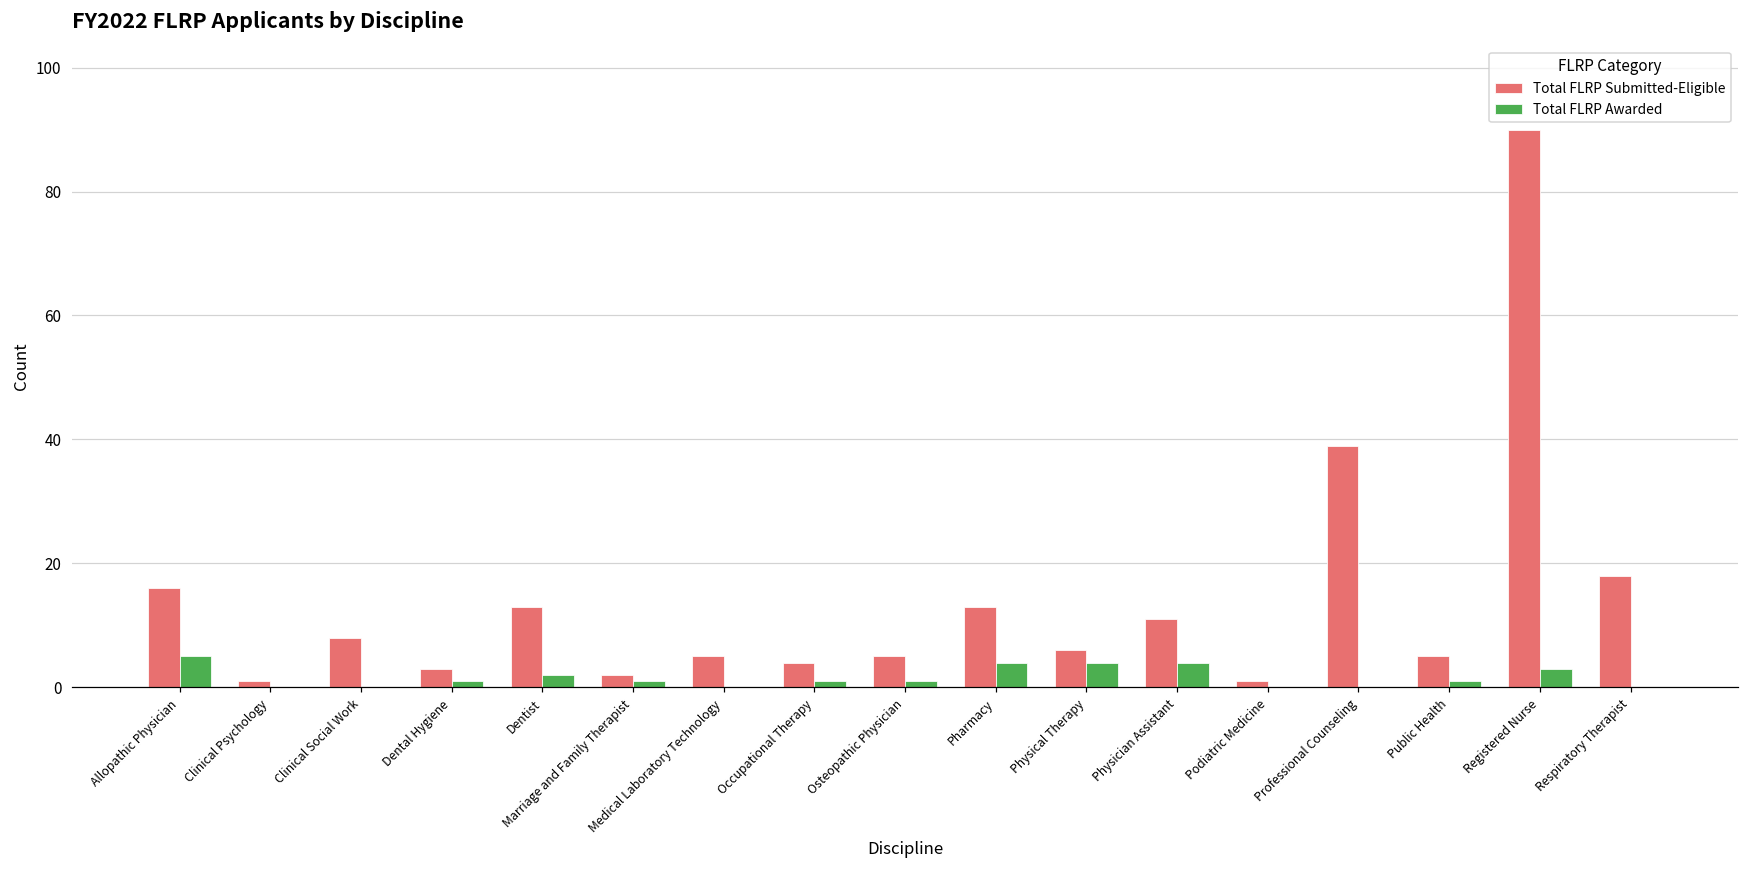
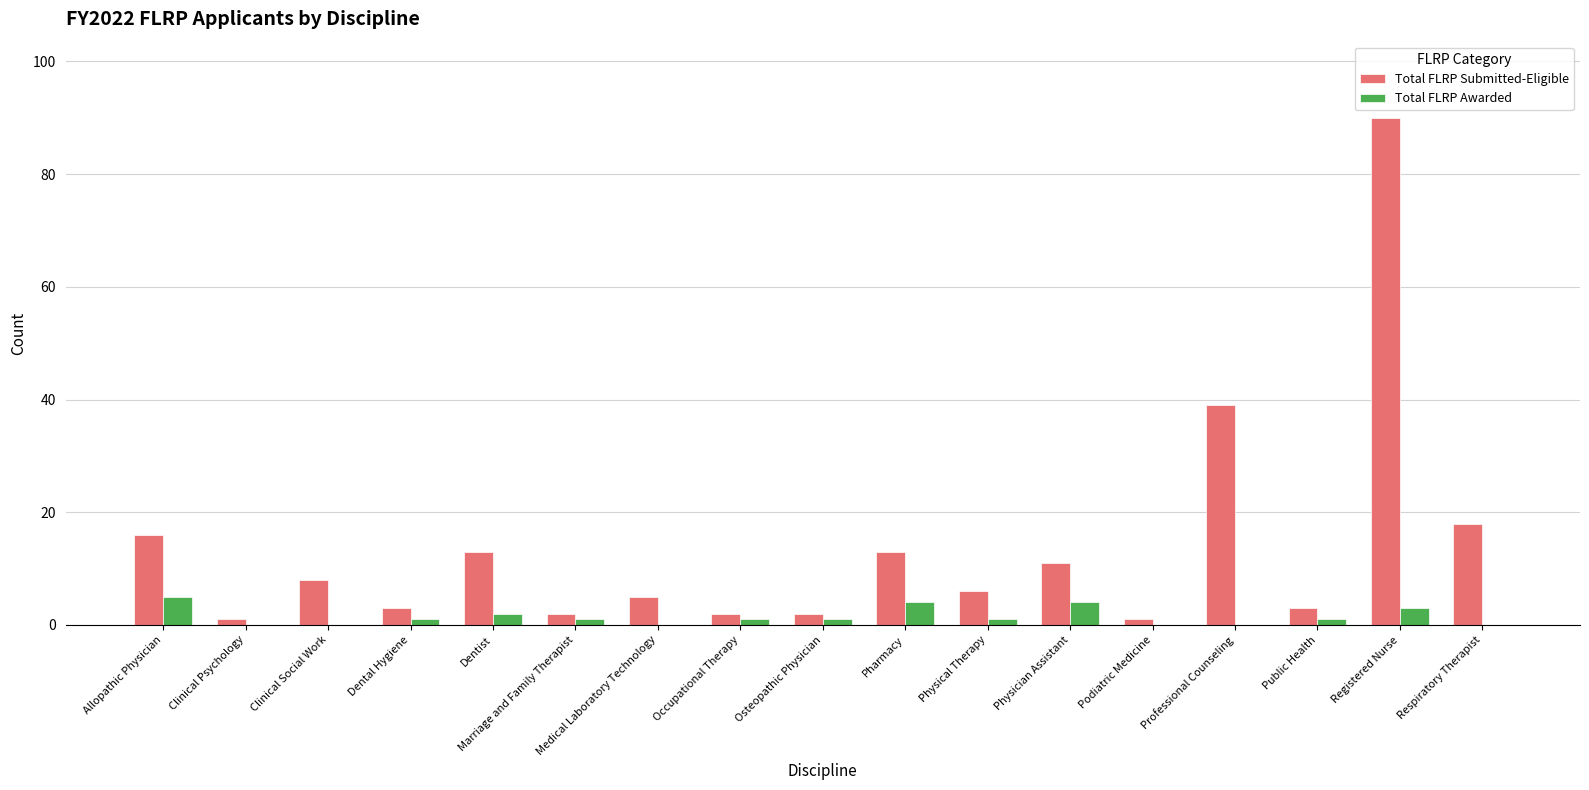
Total FLRP Submitted-Eligible, Occupational Therapy: 4 -> 2
Total FLRP Submitted-Eligible, Osteopathic Physician: 5 -> 2
Total FLRP Awarded, Physical Therapy: 4 -> 1
Total FLRP Submitted-Eligible, Public Health: 5 -> 3
